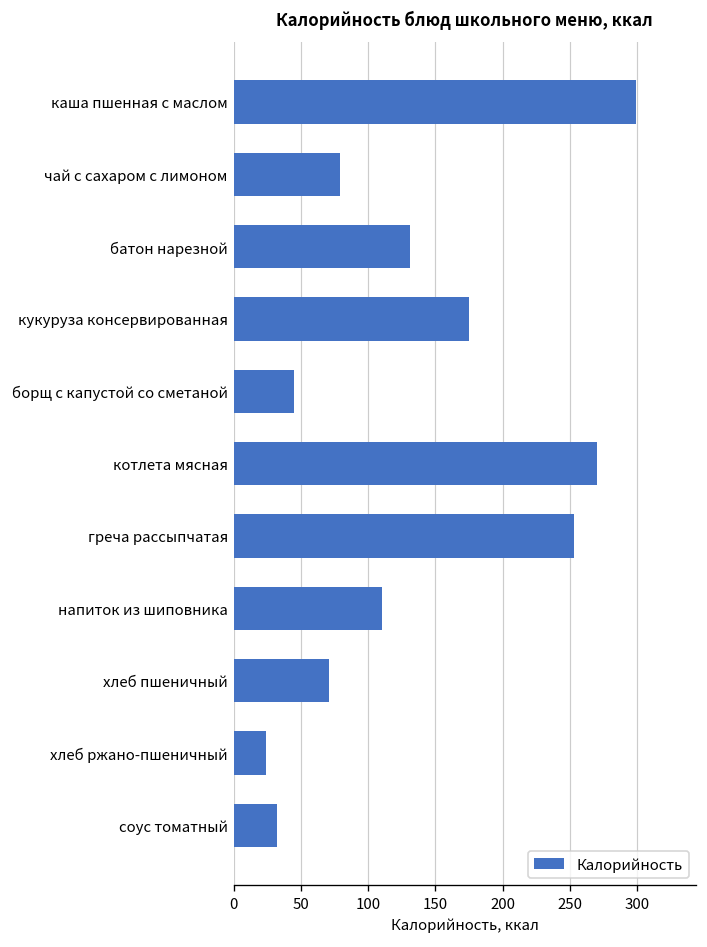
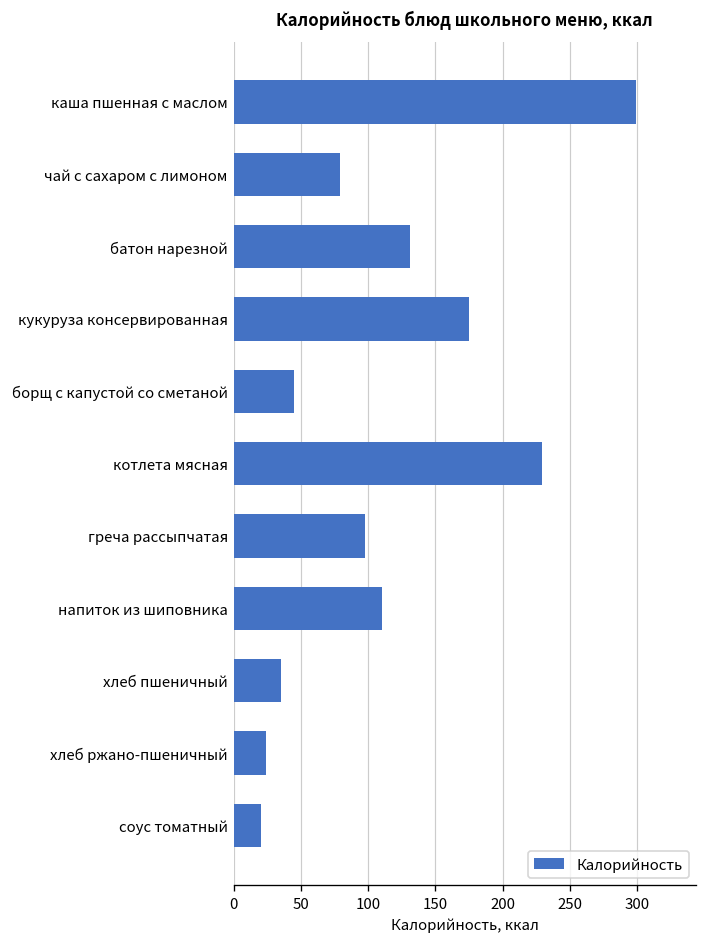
котлета мясная: 270 -> 229
греча рассыпчатая: 253 -> 98
хлеб пшеничный: 71 -> 35
соус томатный: 32 -> 20
